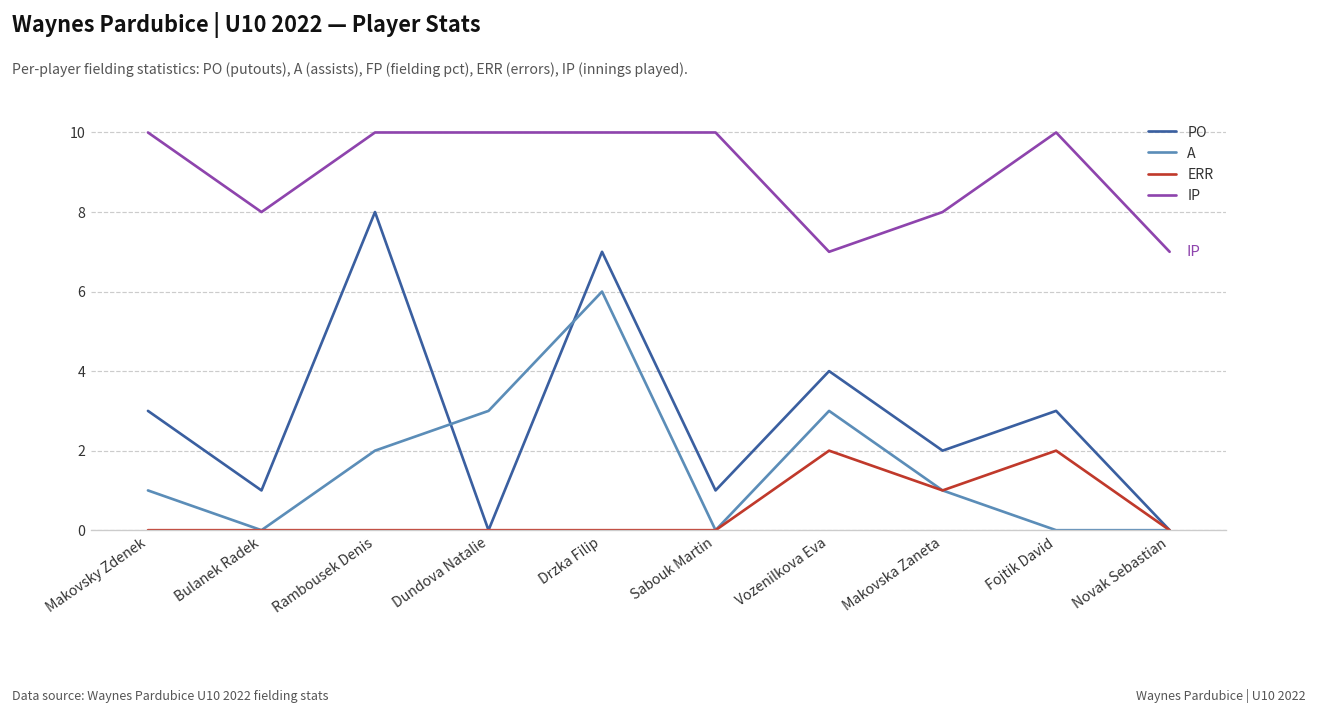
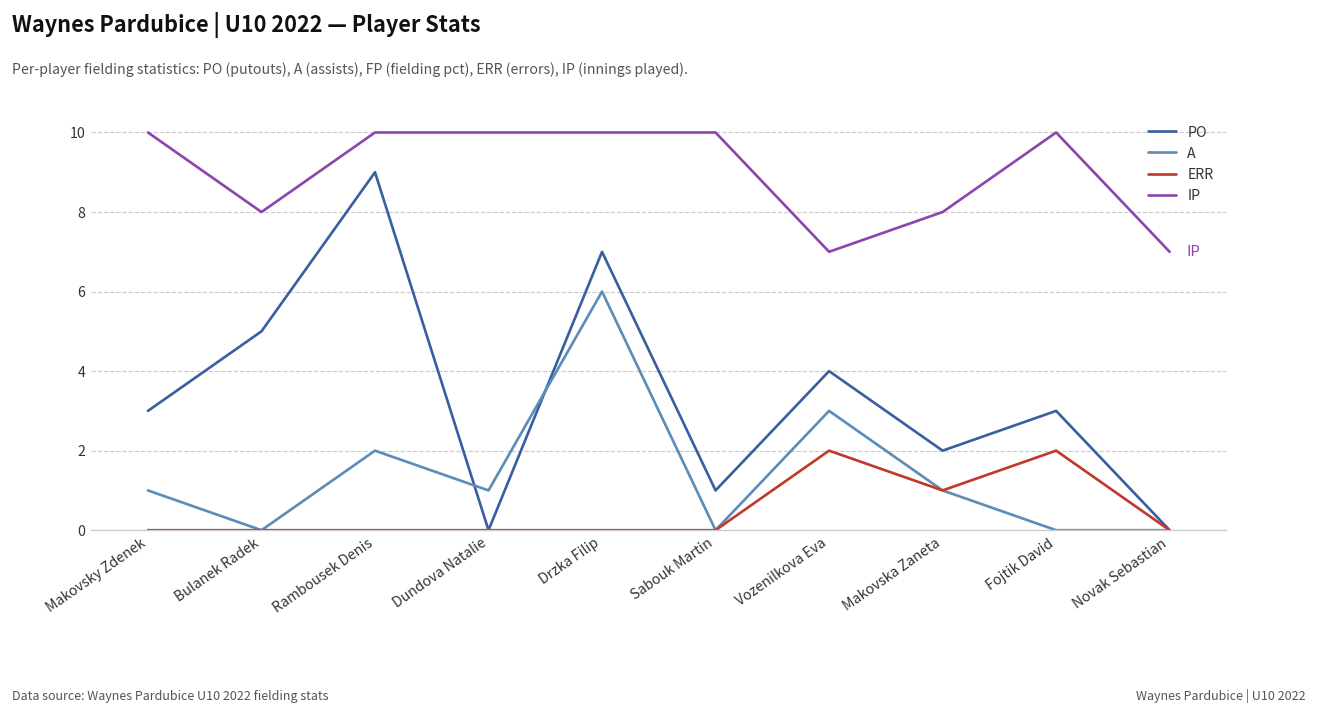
PO, Bulanek Radek: 1 -> 5
PO, Rambousek Denis: 8 -> 9
A, Dundova Natalie: 3 -> 1
